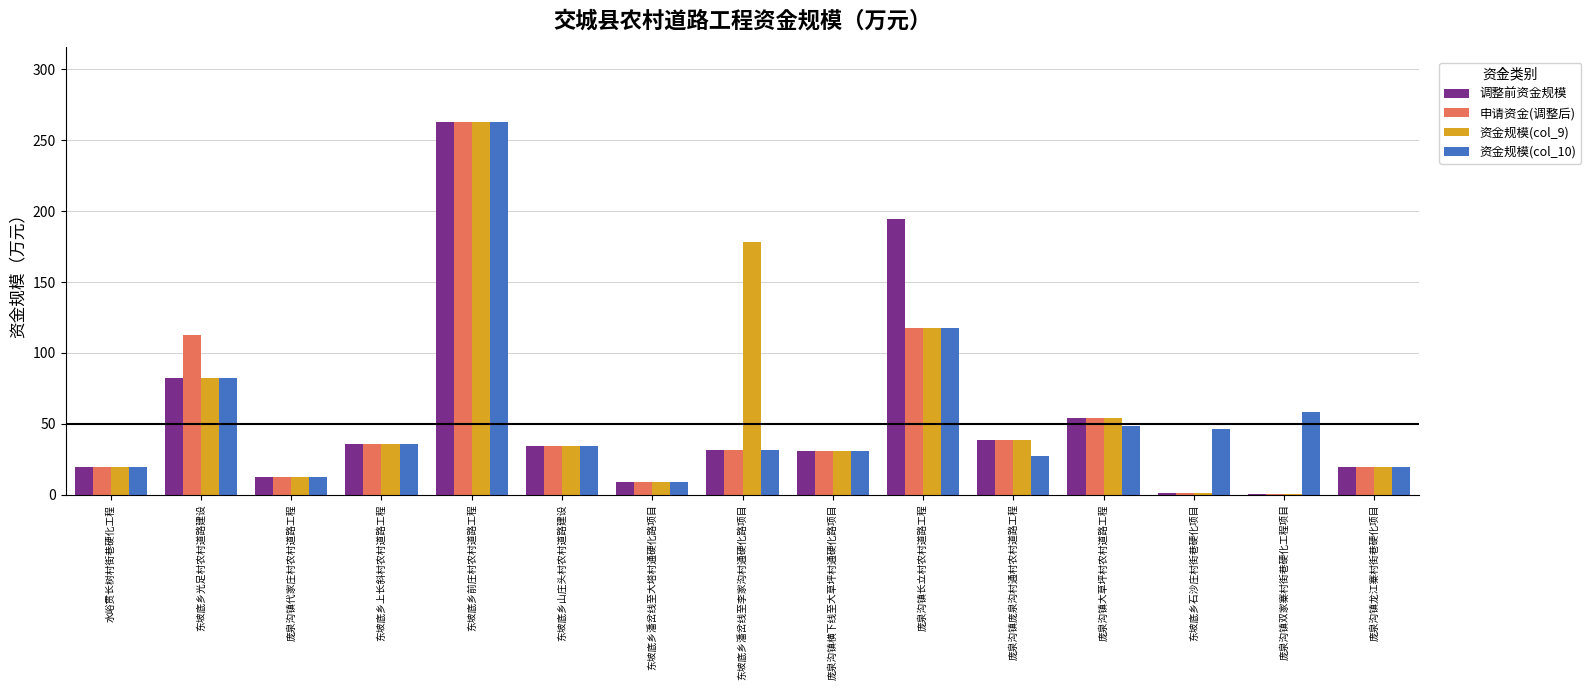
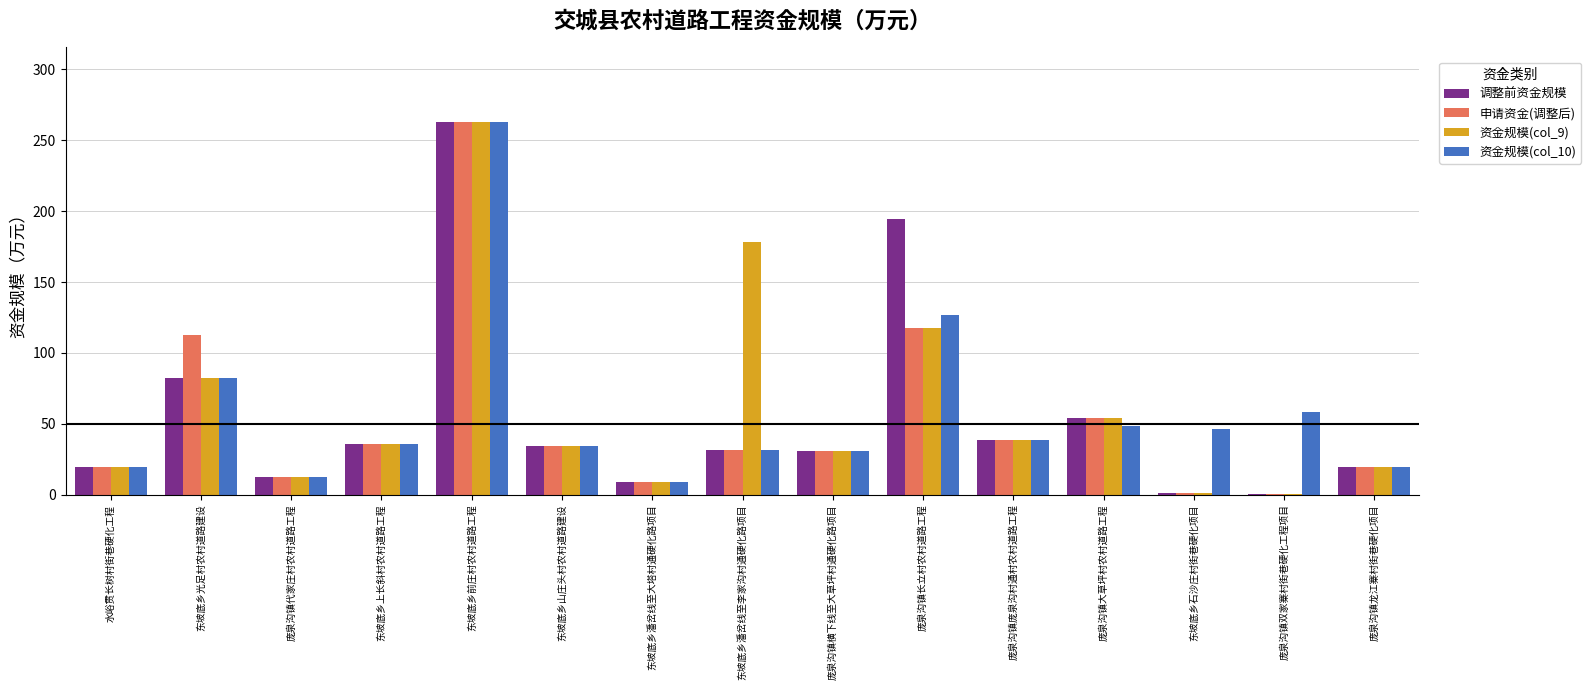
资金规模(col_10), 庞泉沟镇长立村农村道路工程: 117 -> 127
资金规模(col_10), 庞泉沟镇庞泉沟村通村农村道路工程: 28 -> 38
